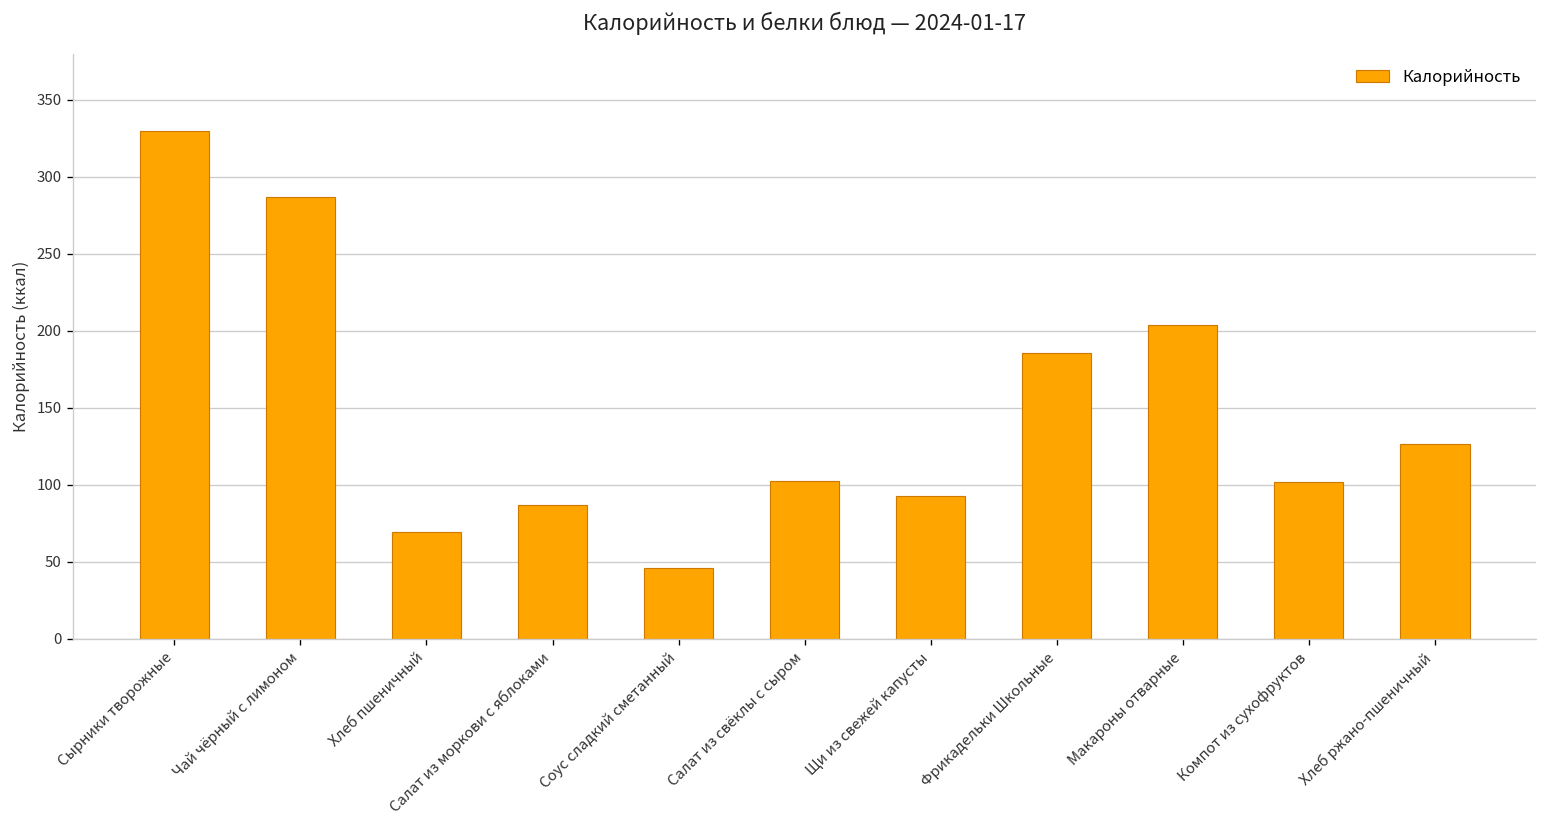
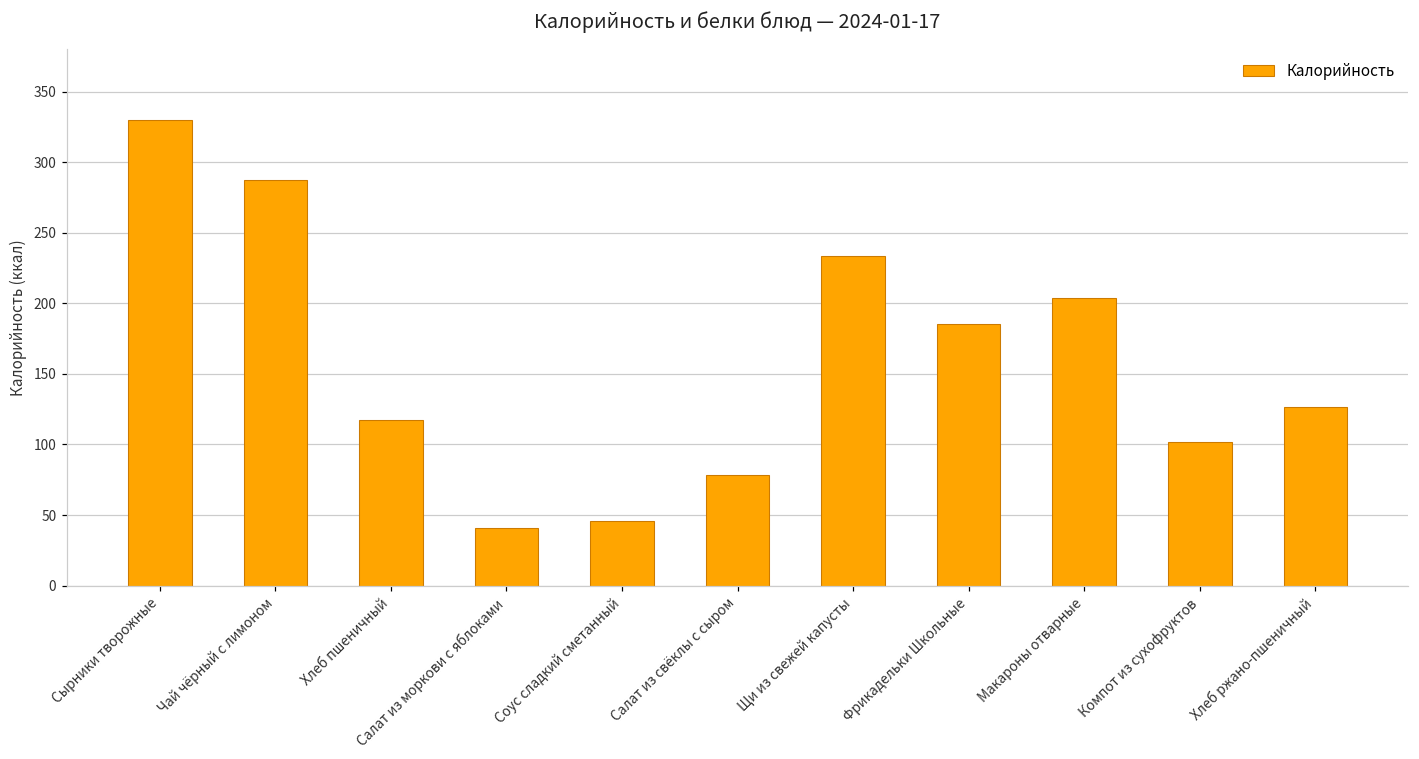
Хлеб пшеничный: 70 -> 117
Салат из моркови с яблоками: 87 -> 41
Салат из свёклы с сыром: 103 -> 78
Щи из свежей капусты: 93 -> 233
